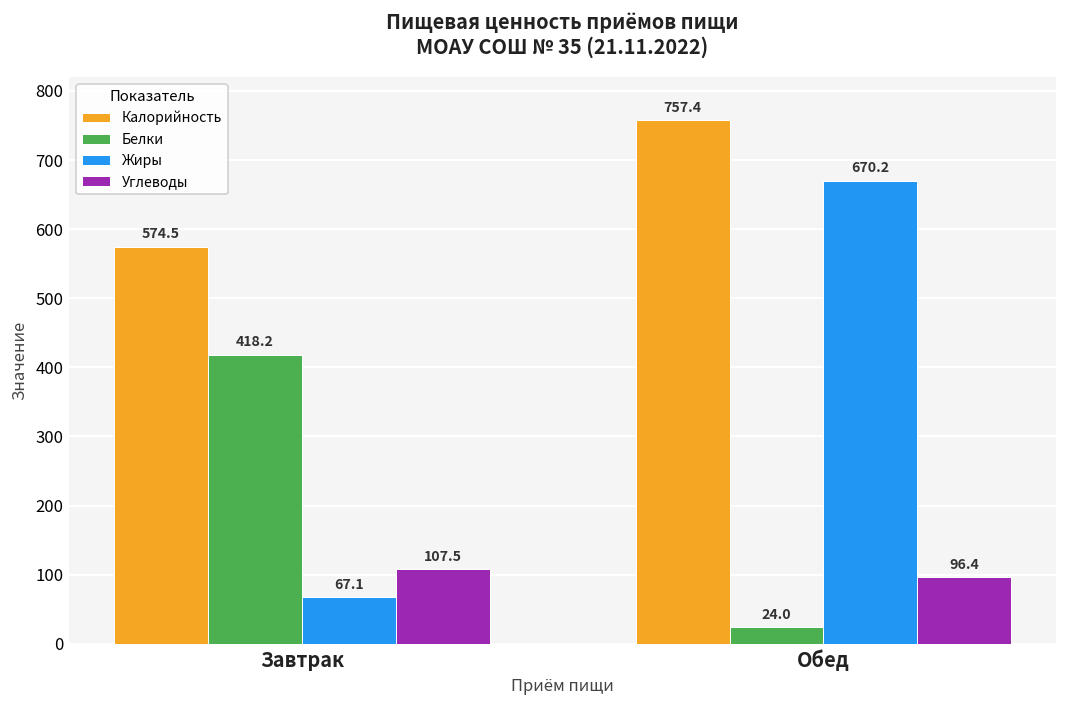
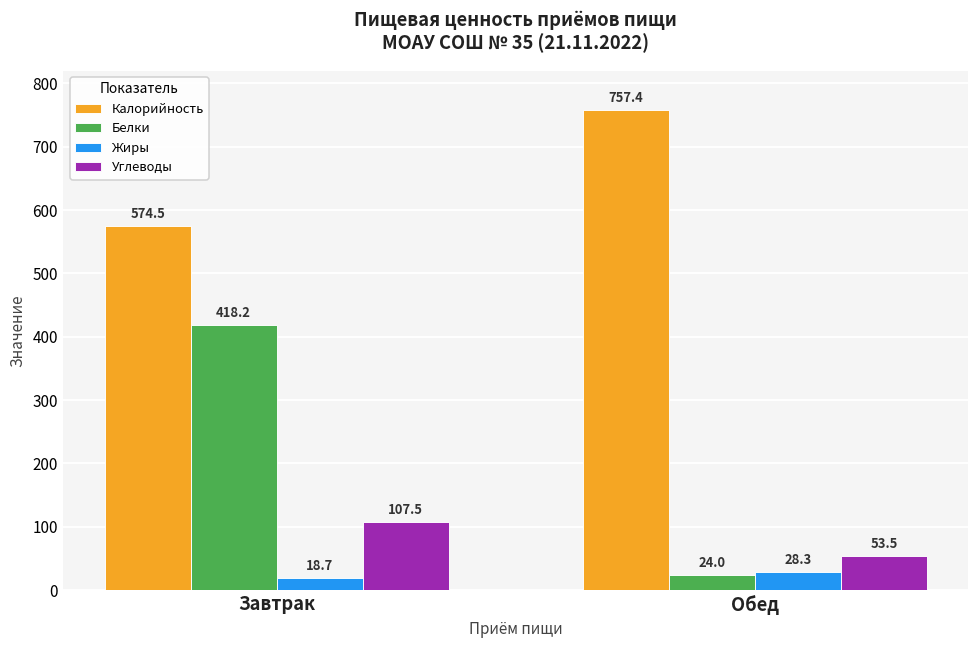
Жиры, Завтрак: 67.1 -> 18.7
Жиры, Обед: 670.2 -> 28.3
Углеводы, Обед: 96.4 -> 53.5
